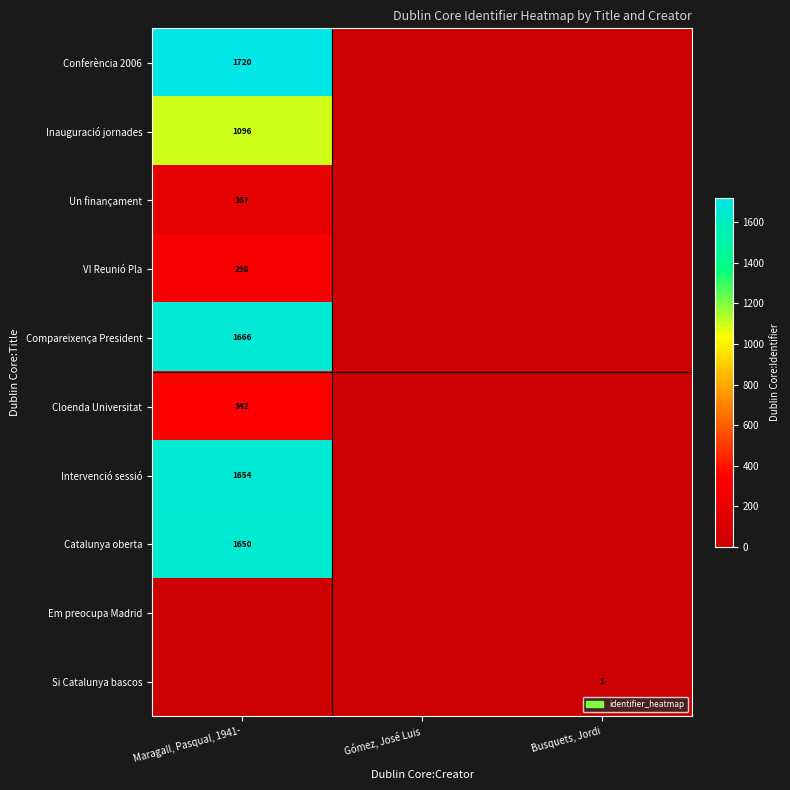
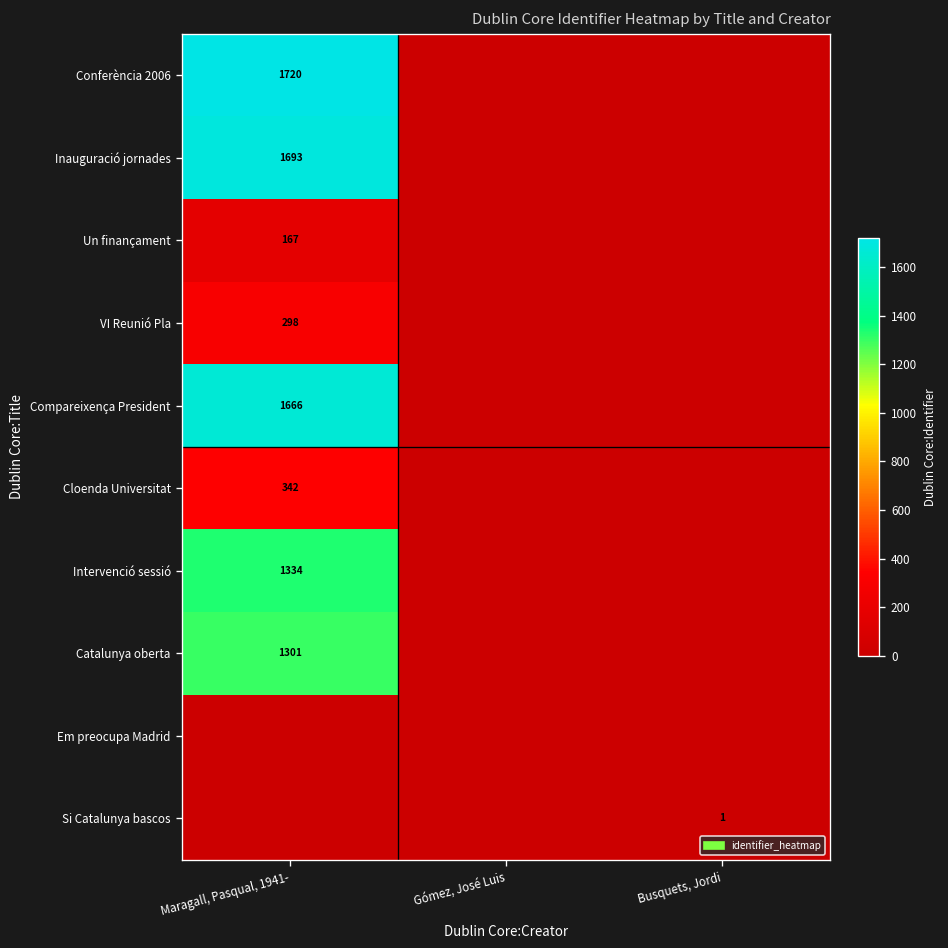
Inauguració jornades, Maragall, Pasqual, 1941-: 1096 -> 1693
Intervenció sessió, Maragall, Pasqual, 1941-: 1654 -> 1334
Catalunya oberta, Maragall, Pasqual, 1941-: 1650 -> 1301
